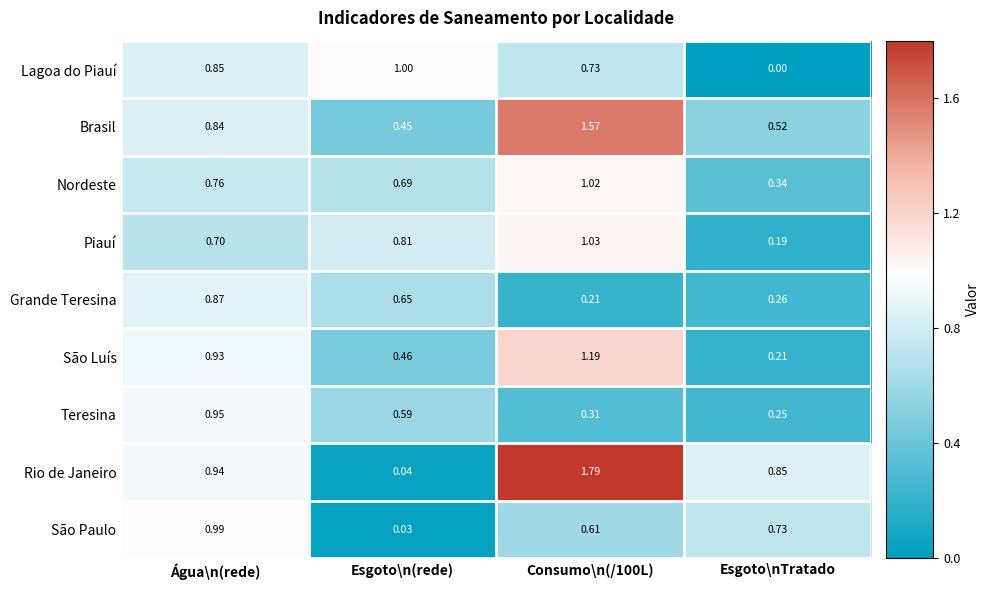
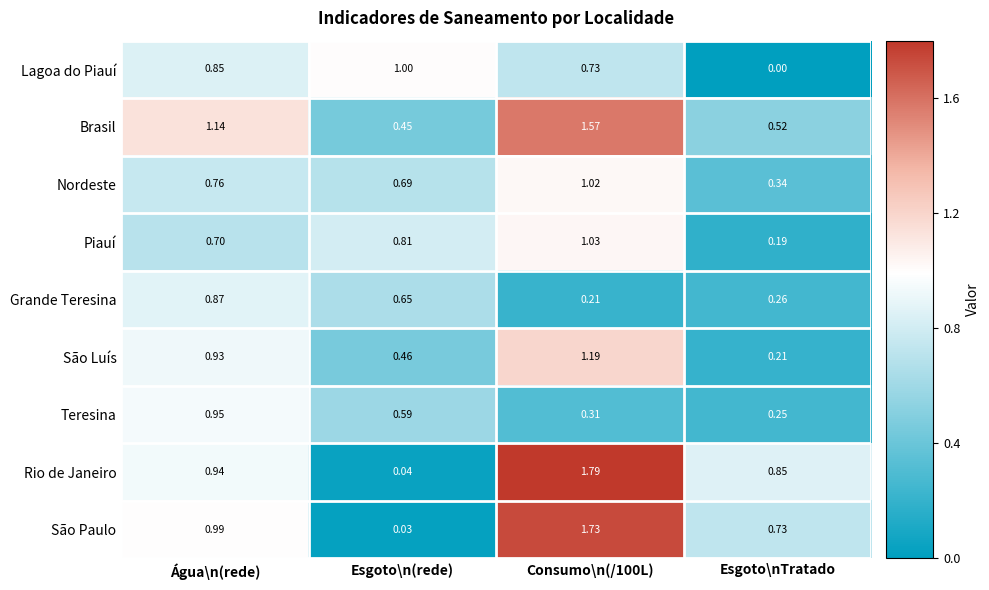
Brasil, Água\n(rede): 0.84 -> 1.14
São Paulo, Consumo\n(/100L): 0.61 -> 1.73
